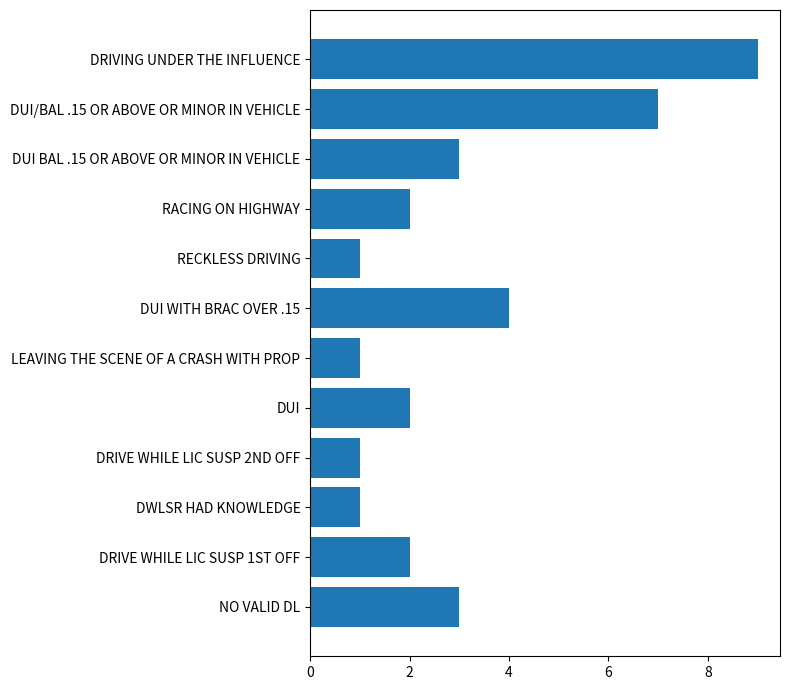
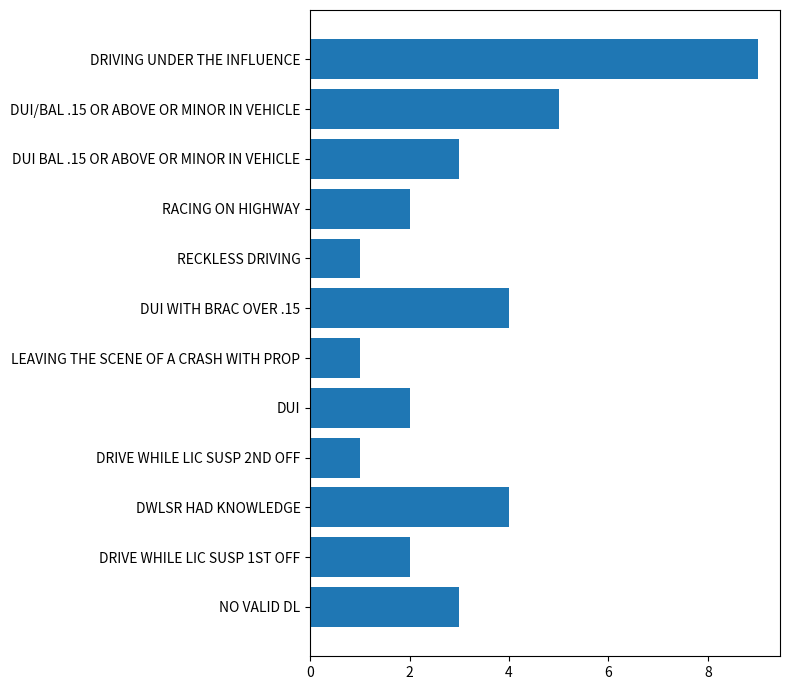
DUI/BAL .15 OR ABOVE OR MINOR IN VEHICLE: 7 -> 5
DWLSR HAD KNOWLEDGE: 1 -> 4
